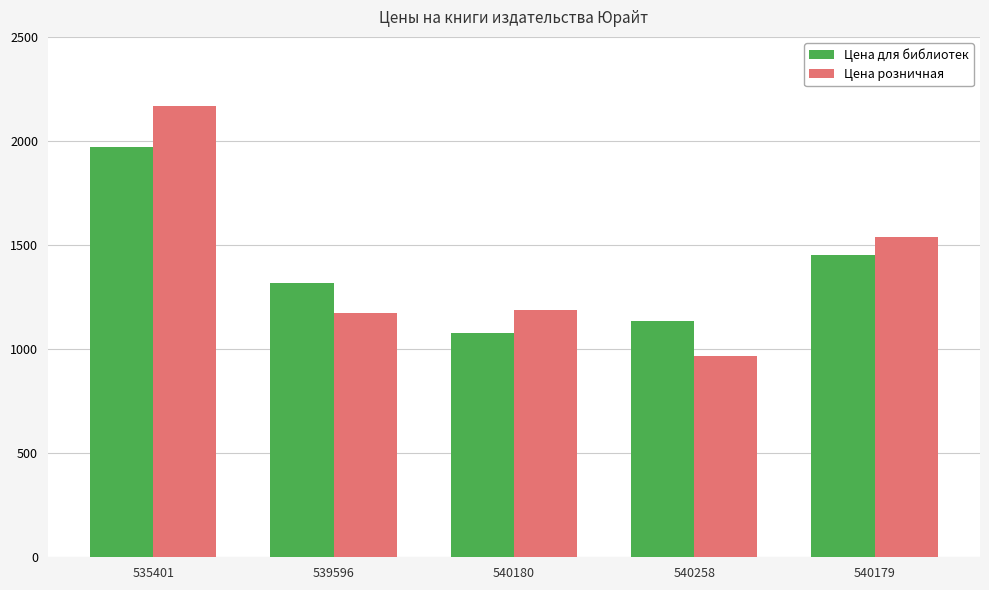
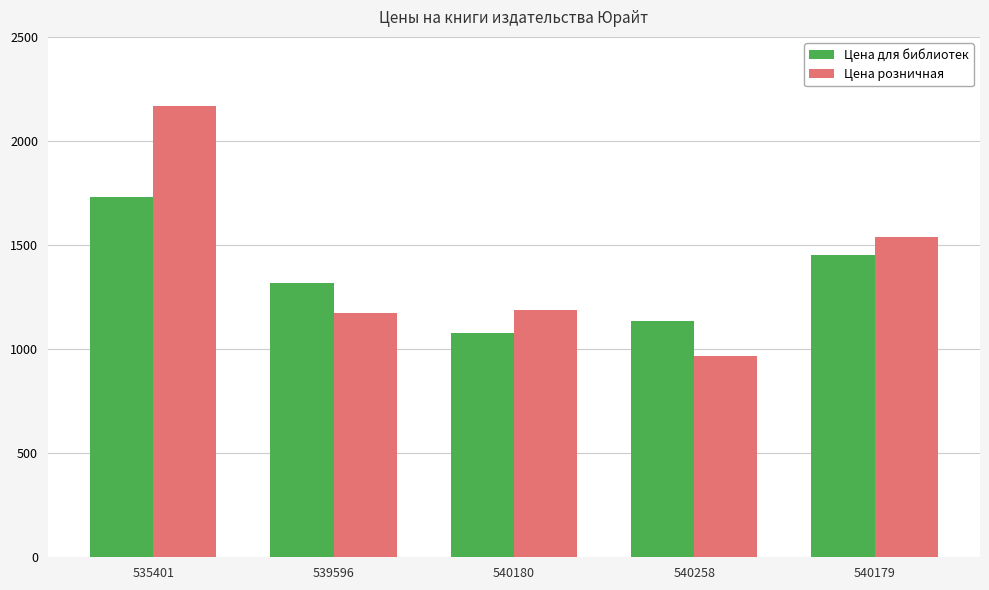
Цена для библиотек, 535401: 1970 -> 1730
